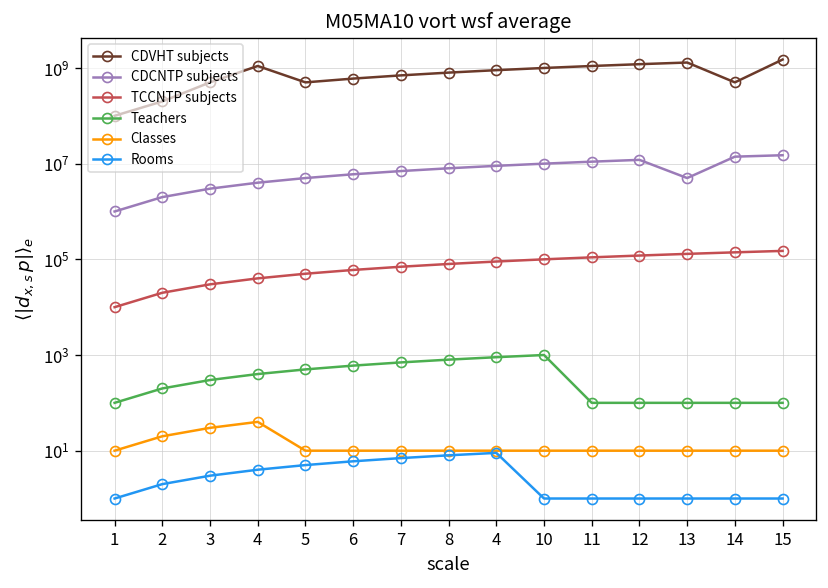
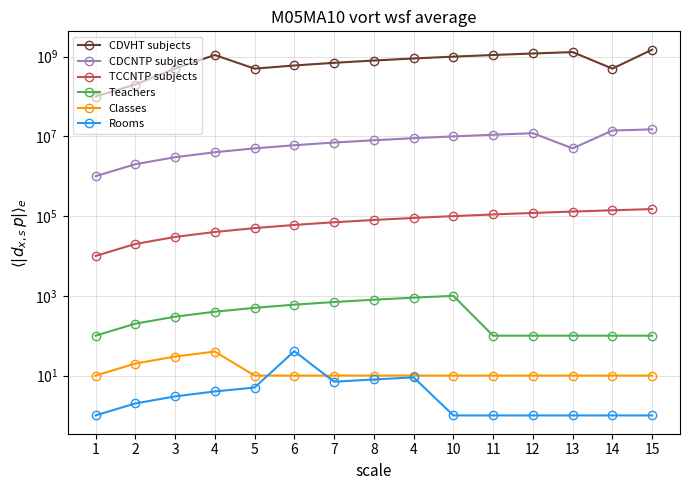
Rooms, 6: 6 -> 40
